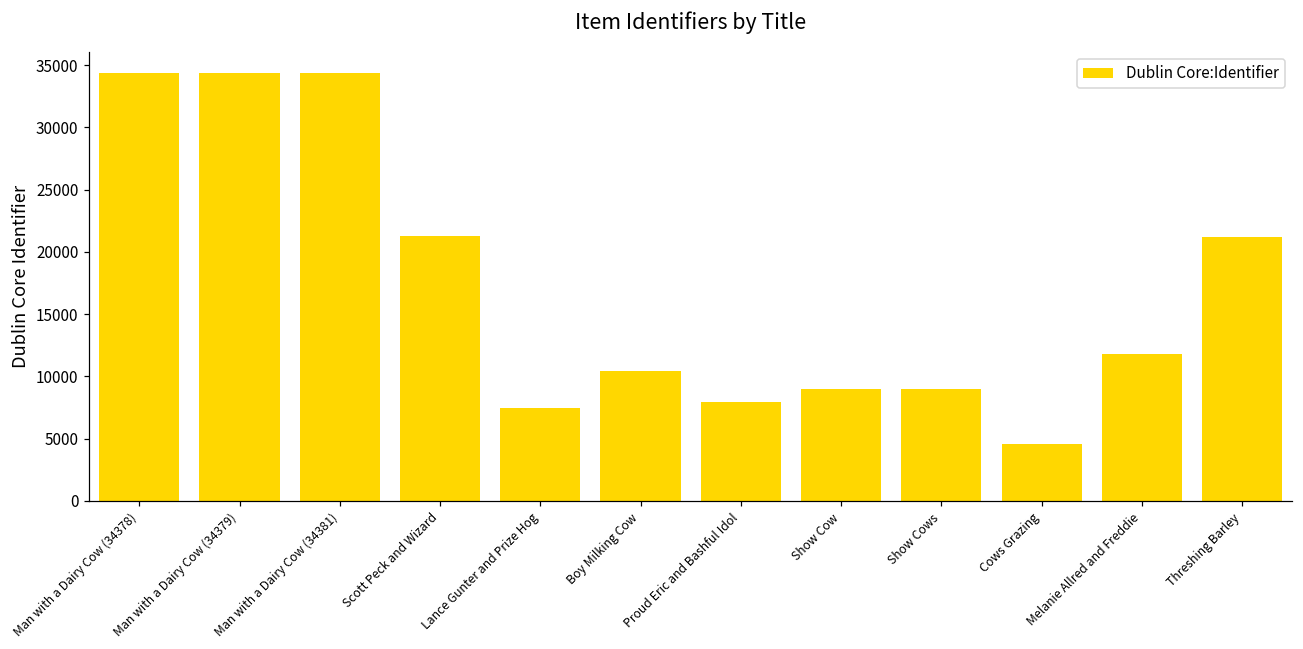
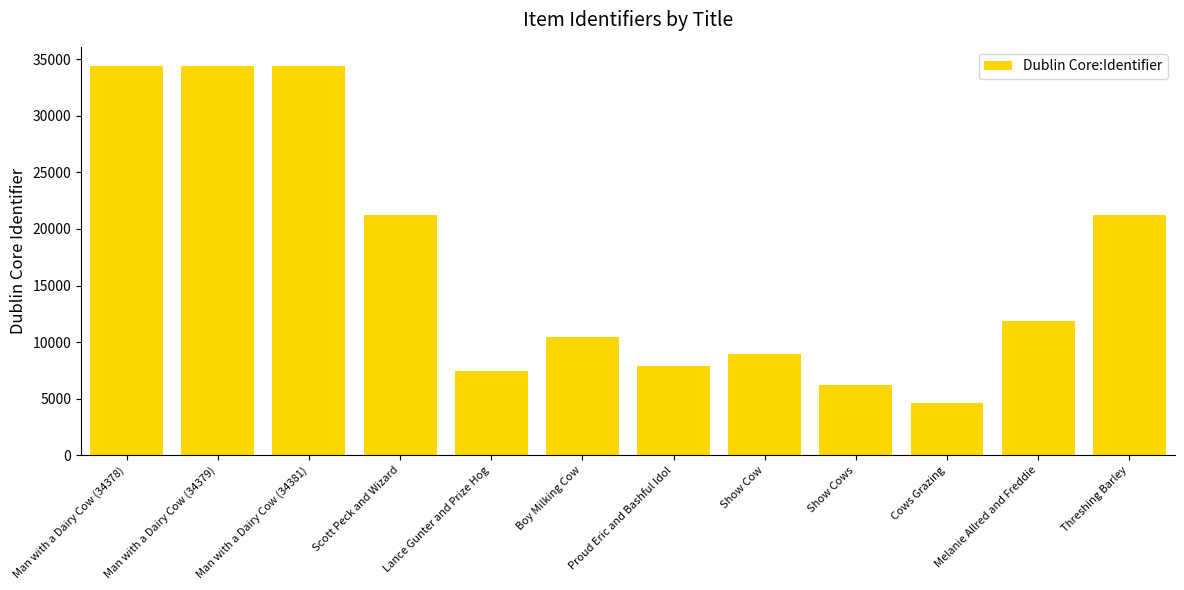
Show Cows: 9000 -> 6300
